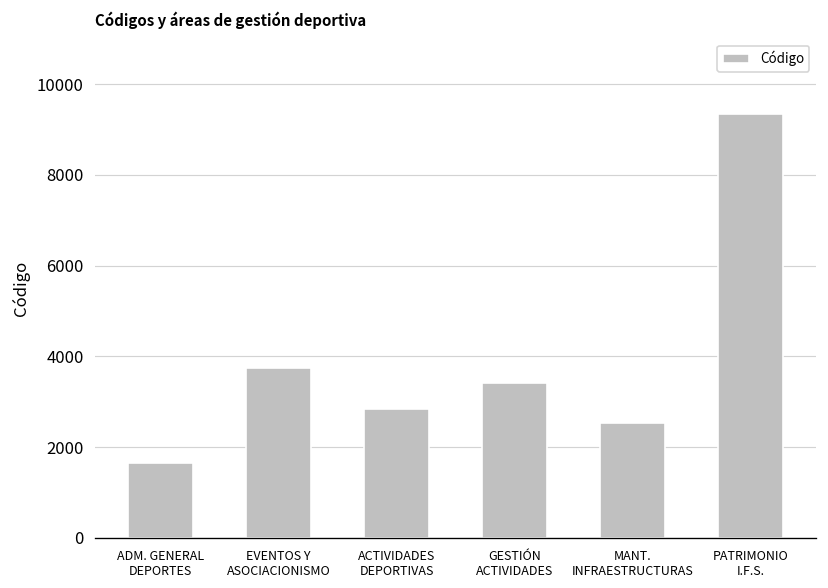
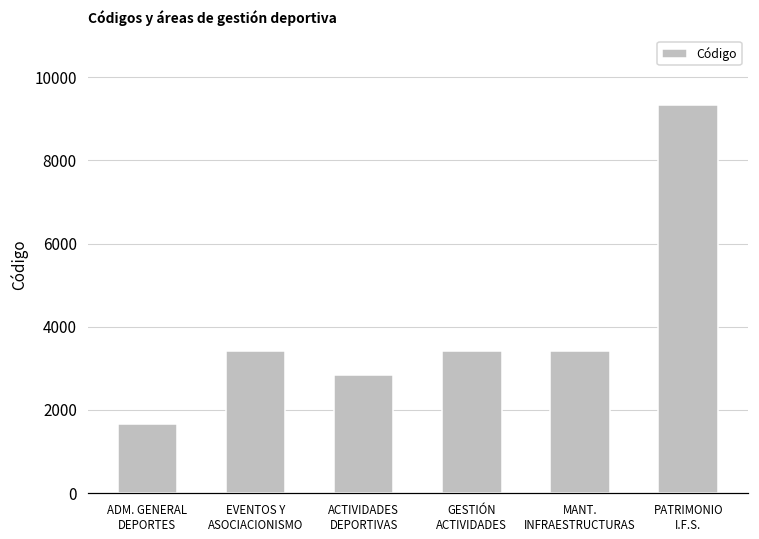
EVENTOS Y ASOCIACIONISMO: 3700 -> 3400
MANT. INFRAESTRUCTURAS: 2500 -> 3400
